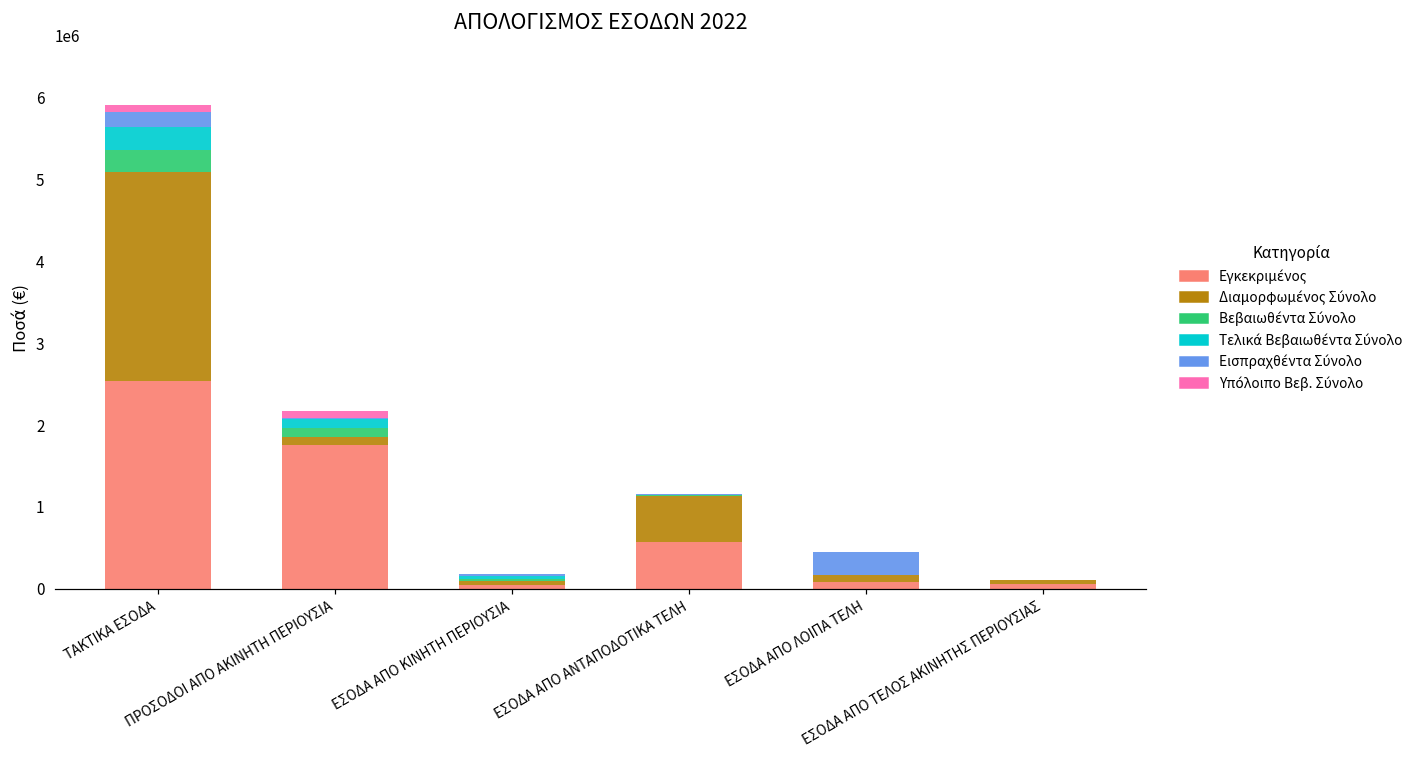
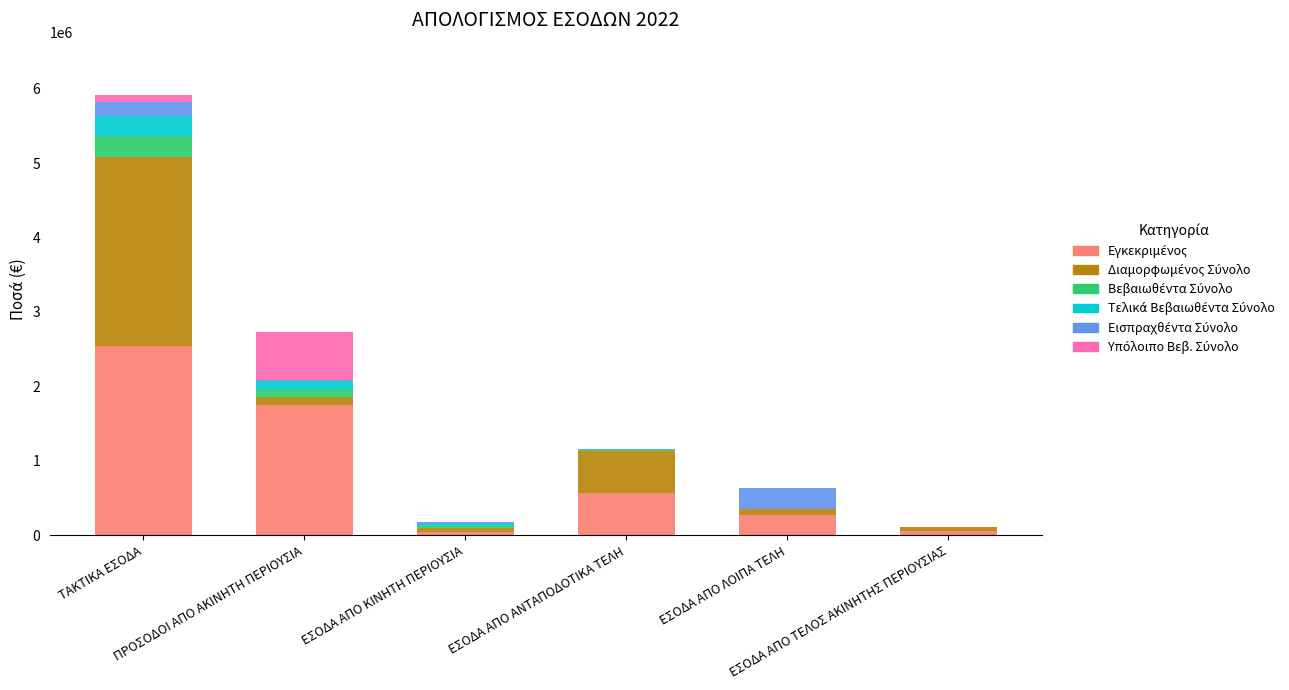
Υπόλοιπο Βεβ. Σύνολο, ΠΡΟΣΟΔΟΙ ΑΠΟ ΑΚΙΝΗΤΗ ΠΕΡΙΟΥΣΙΑ: 100000 -> 600000
Εγκεκριμένος, ΕΣΟΔΑ ΑΠΟ ΛΟΙΠΑ ΤΕΛΗ: 100000 -> 300000
